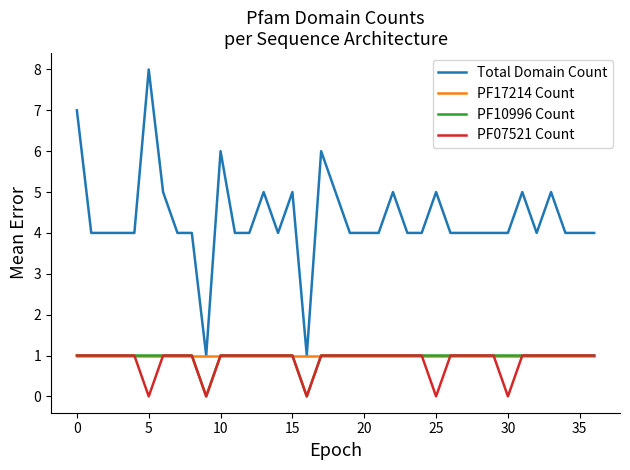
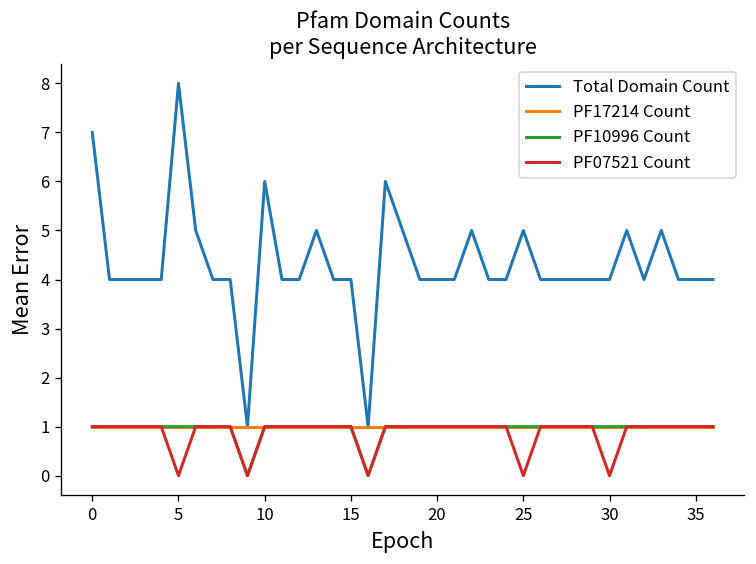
Total Domain Count, 15: 5 -> 4
